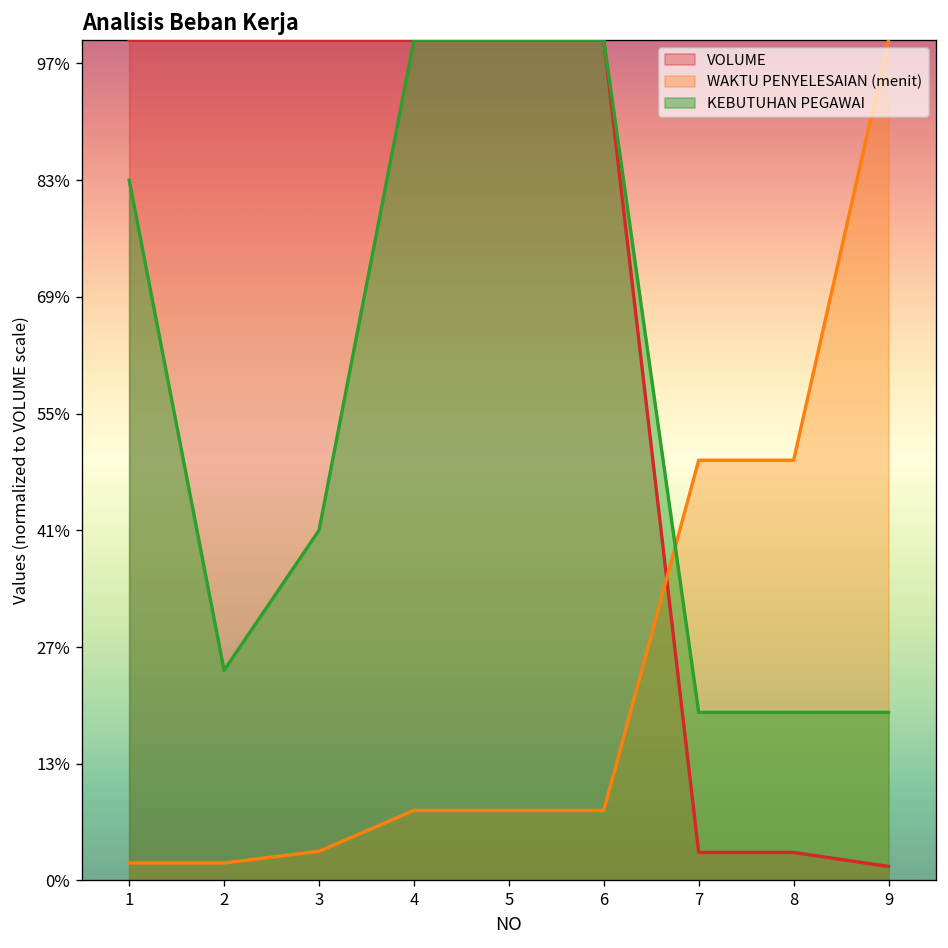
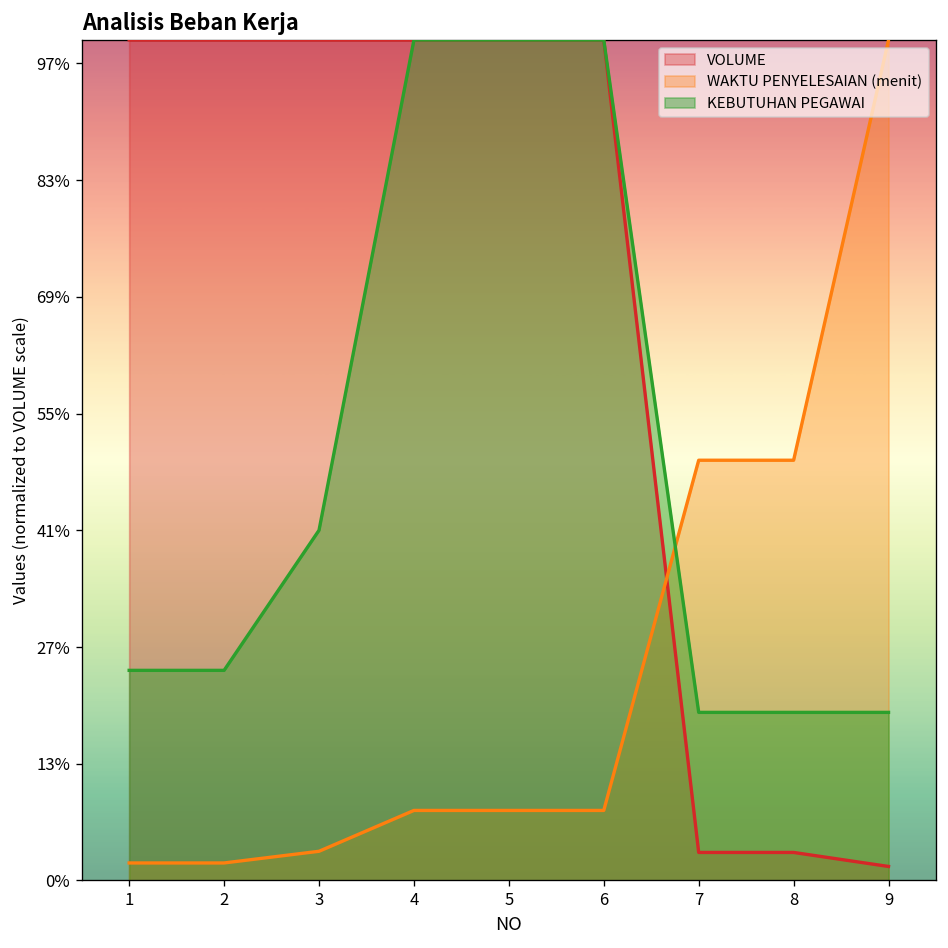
KEBUTUHAN PEGAWAI, 1: 83% -> 25%
